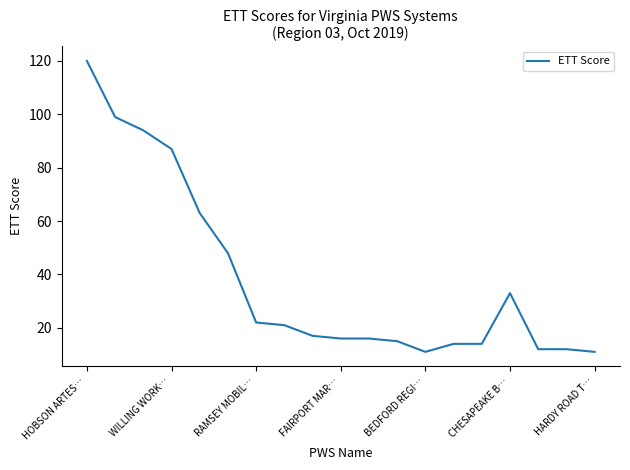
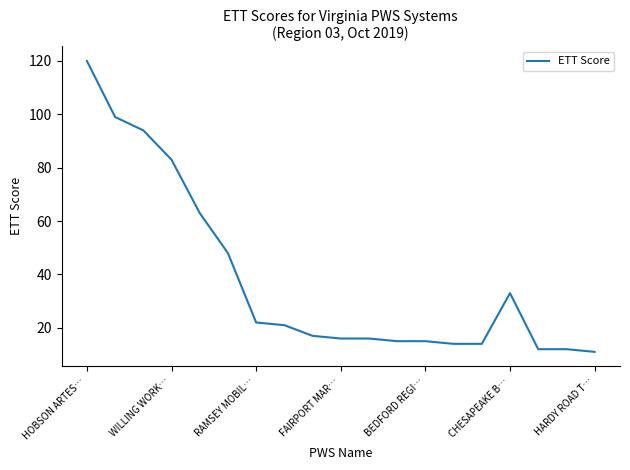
WILLING WORK…: 87 -> 83
BEDFORD REGI…: 11 -> 15
